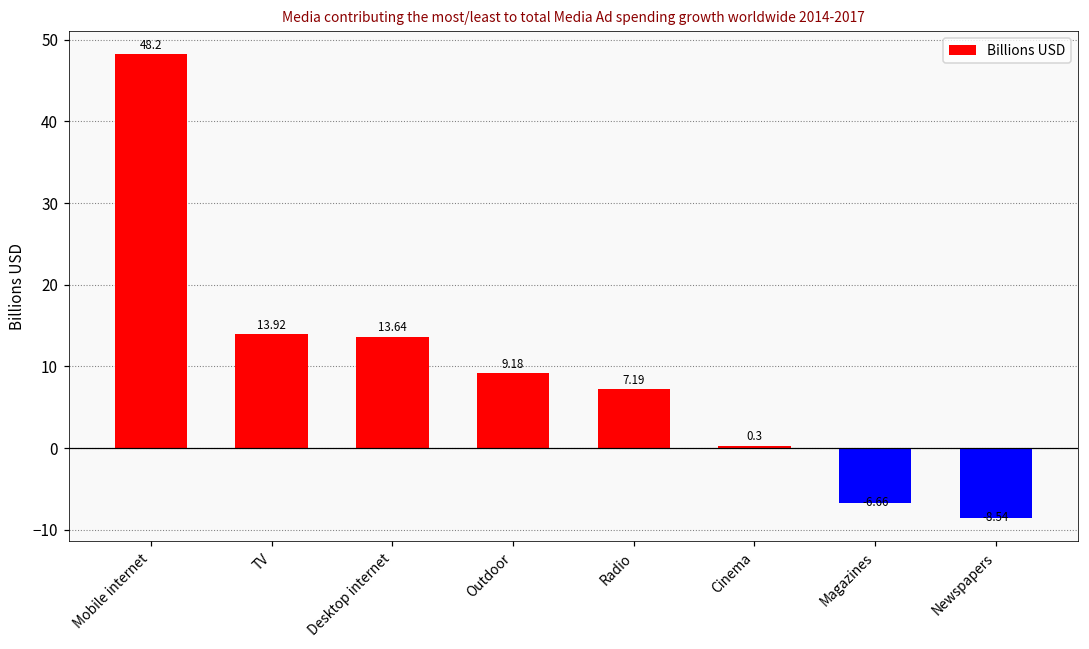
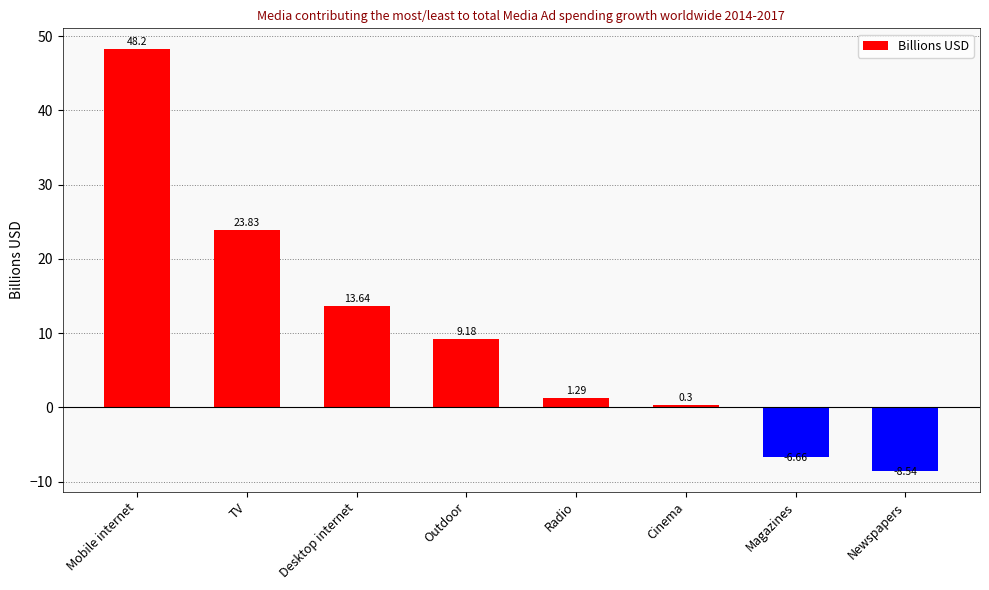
TV: 13.92 -> 23.83
Radio: 7.19 -> 1.29
